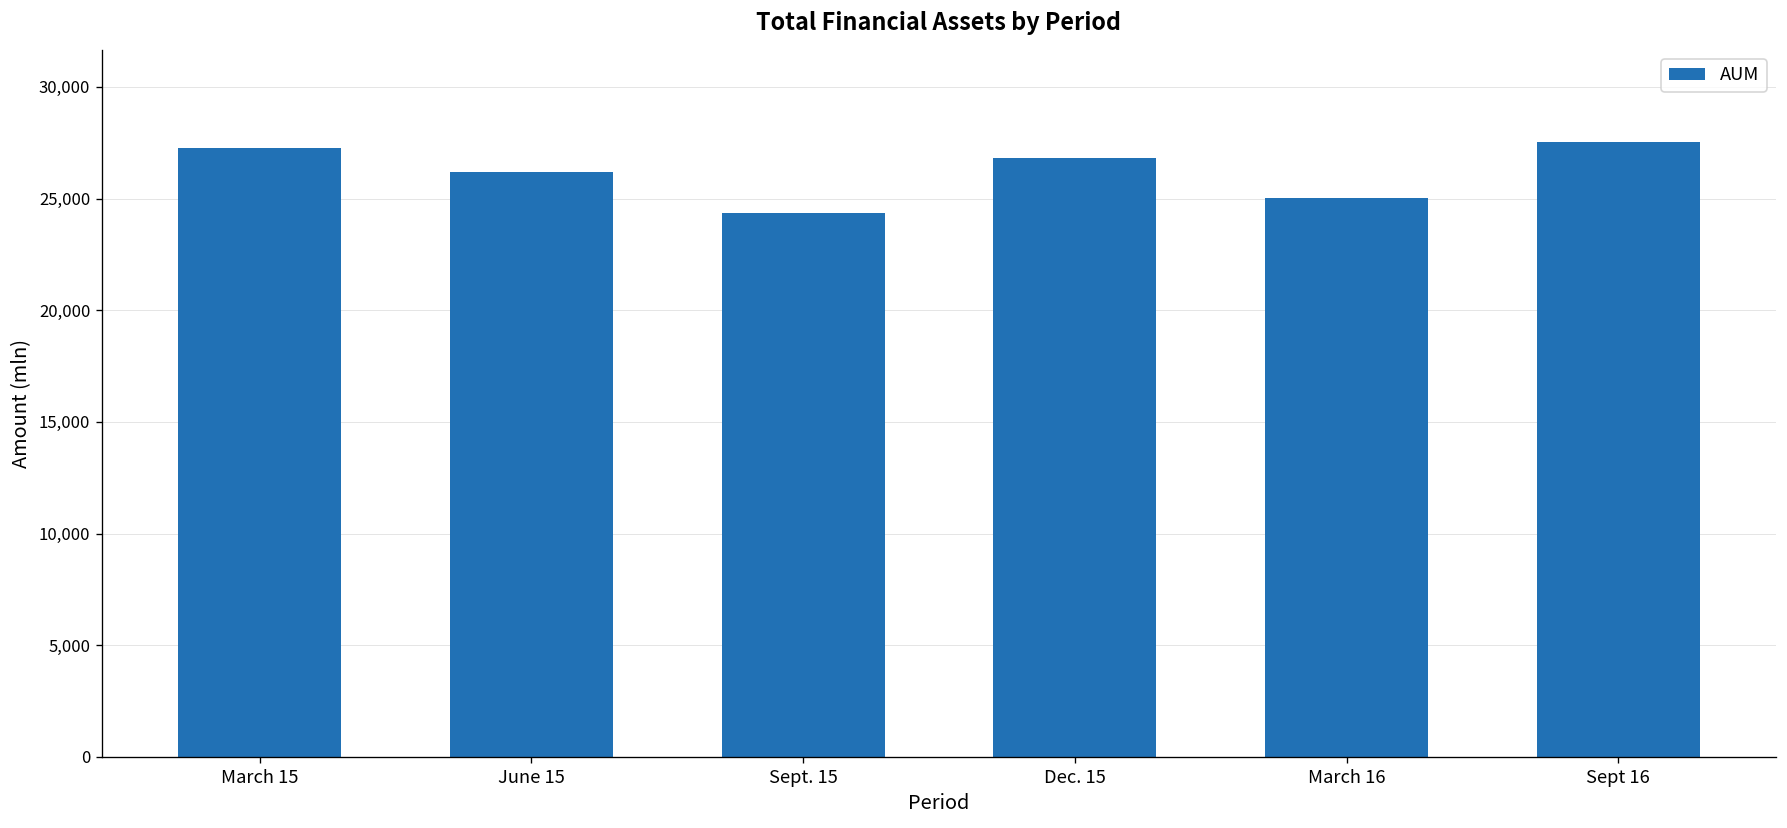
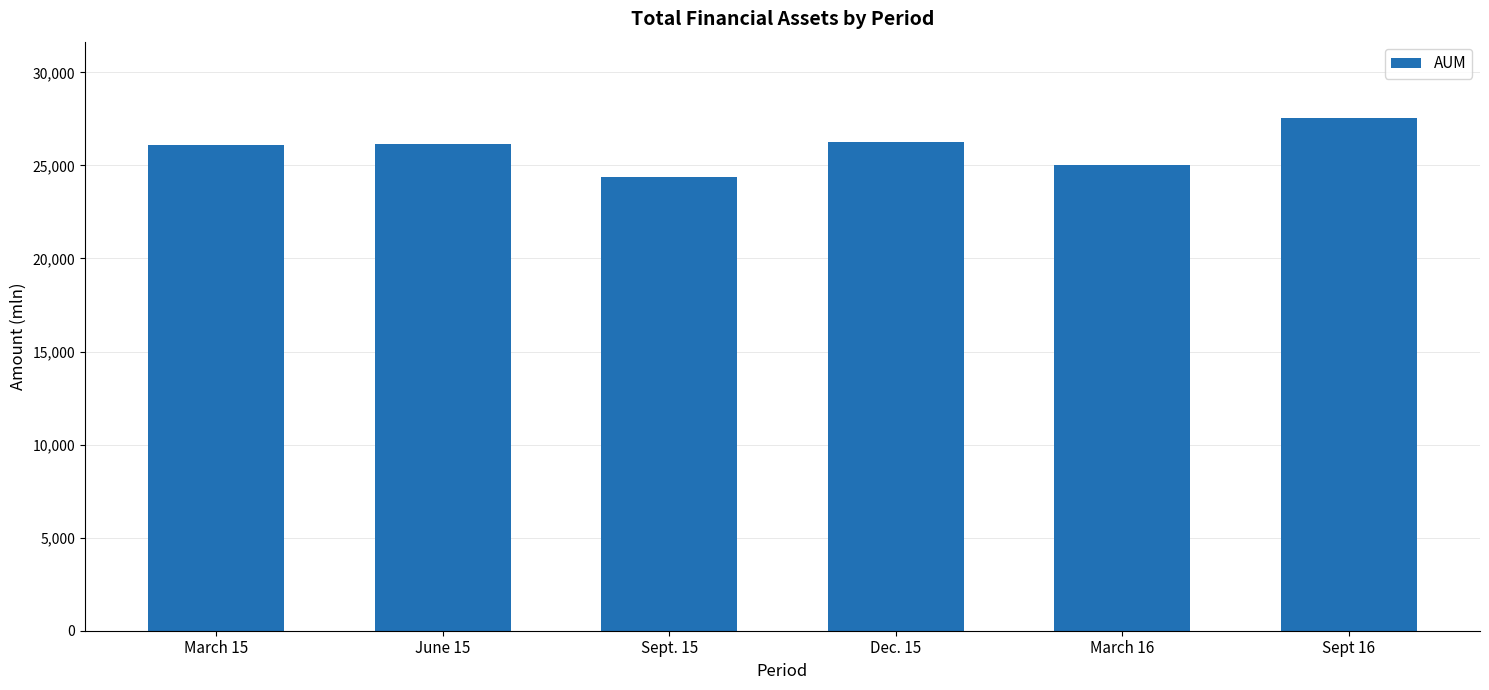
March 15: 27,200 -> 26,100
Dec. 15: 26,800 -> 26,300
